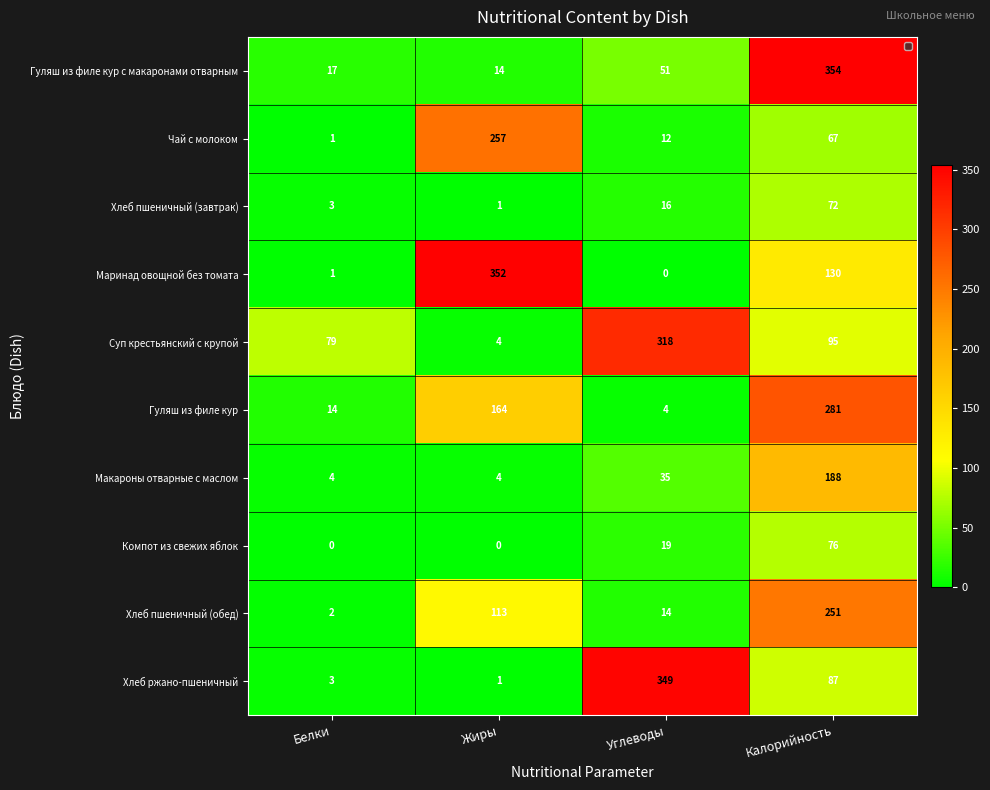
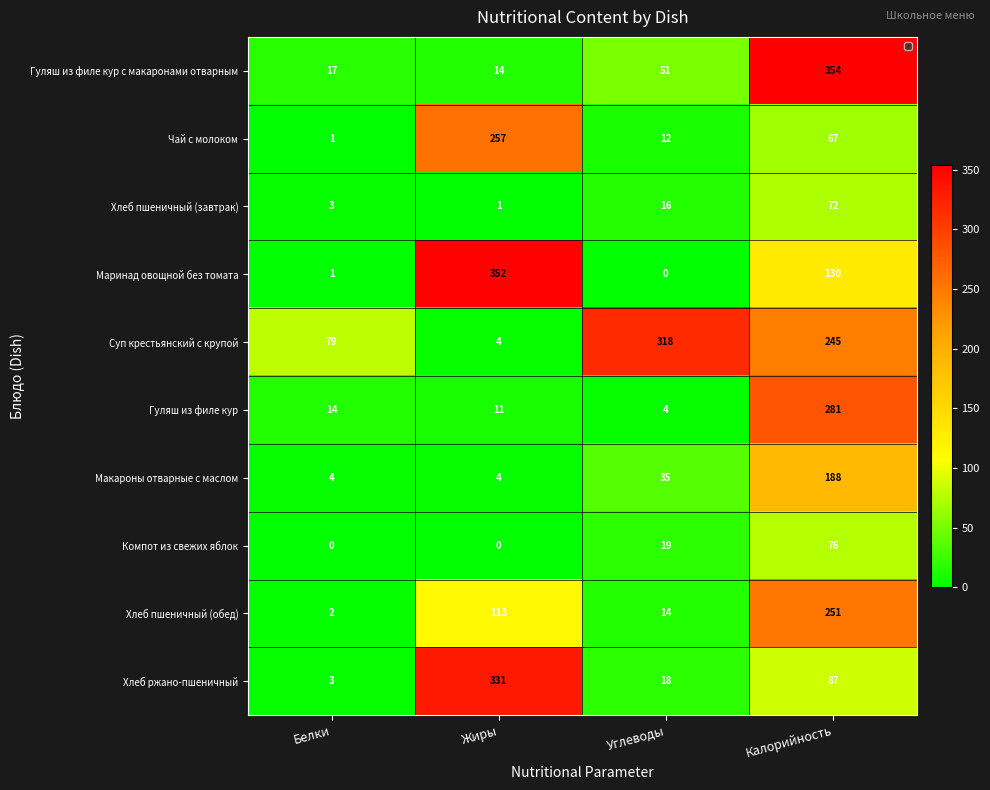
Суп крестьянский с крупой, Калорийность: 95 -> 245
Гуляш из филе кур, Жиры: 164 -> 11
Хлеб ржано-пшеничный, Жиры: 1 -> 331
Хлеб ржано-пшеничный, Углеводы: 349 -> 18
